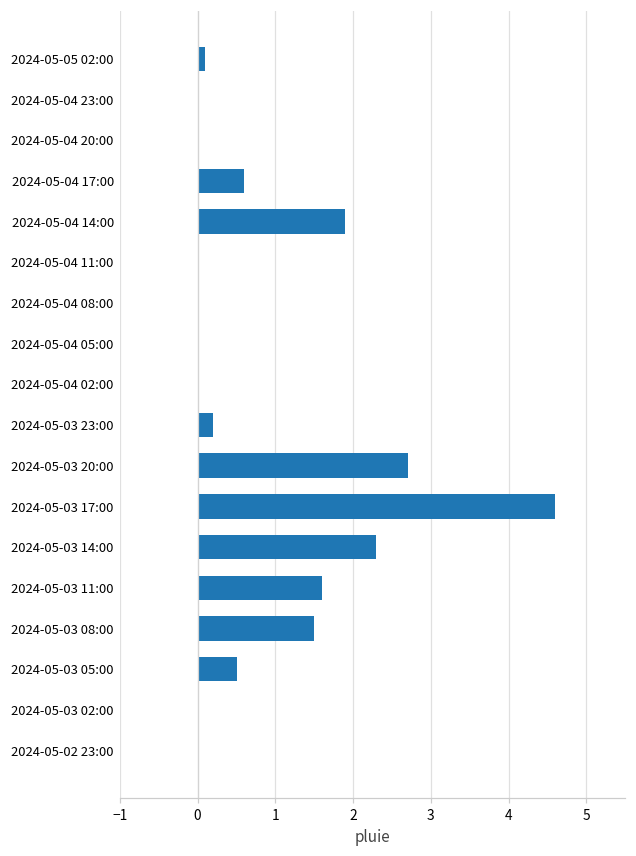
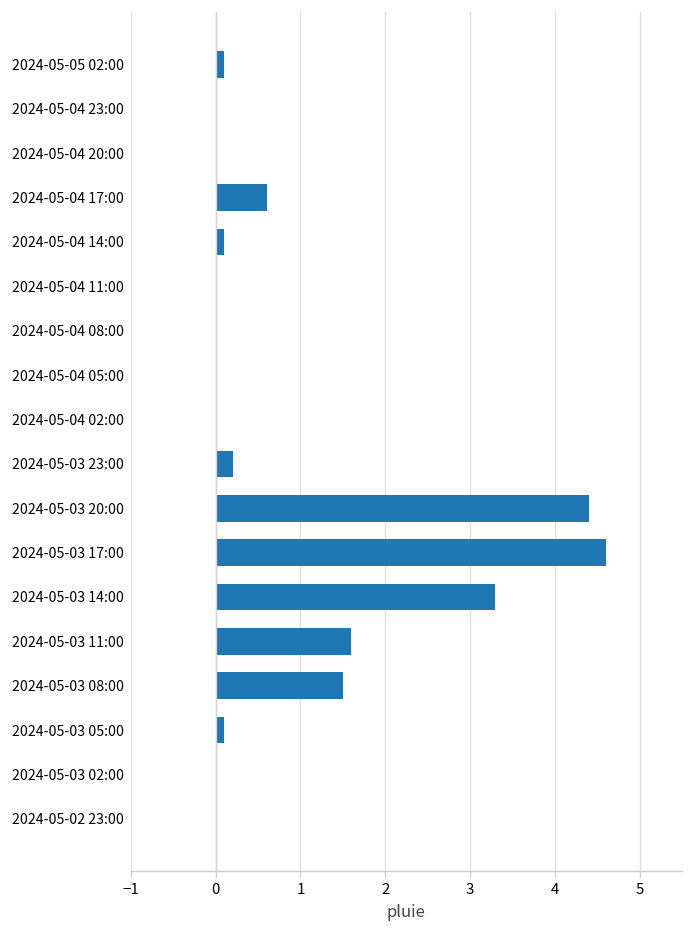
2024-05-04 14:00: 1.9 -> 0.1
2024-05-03 20:00: 2.7 -> 4.4
2024-05-03 14:00: 2.3 -> 3.3
2024-05-03 05:00: 0.5 -> 0.1
